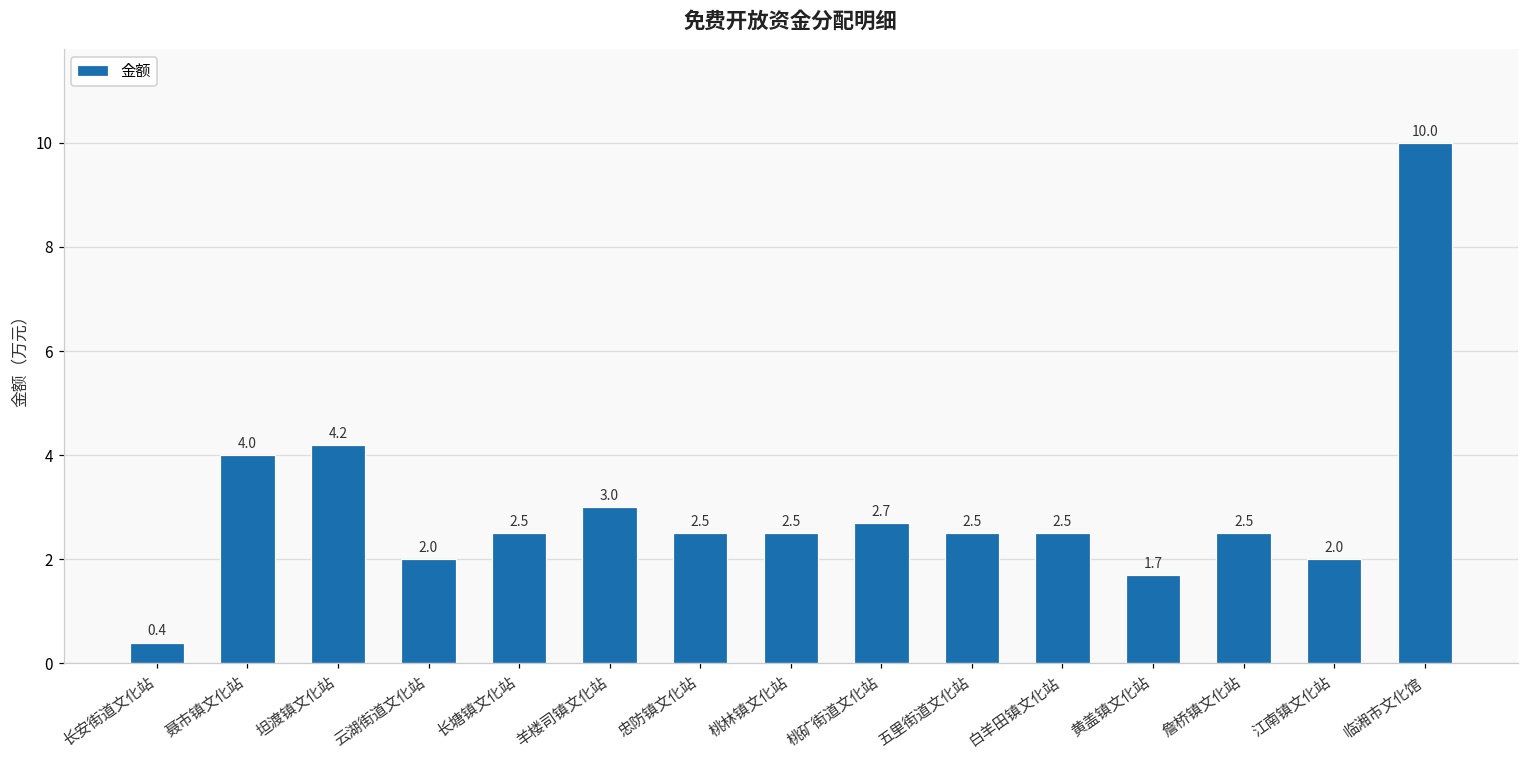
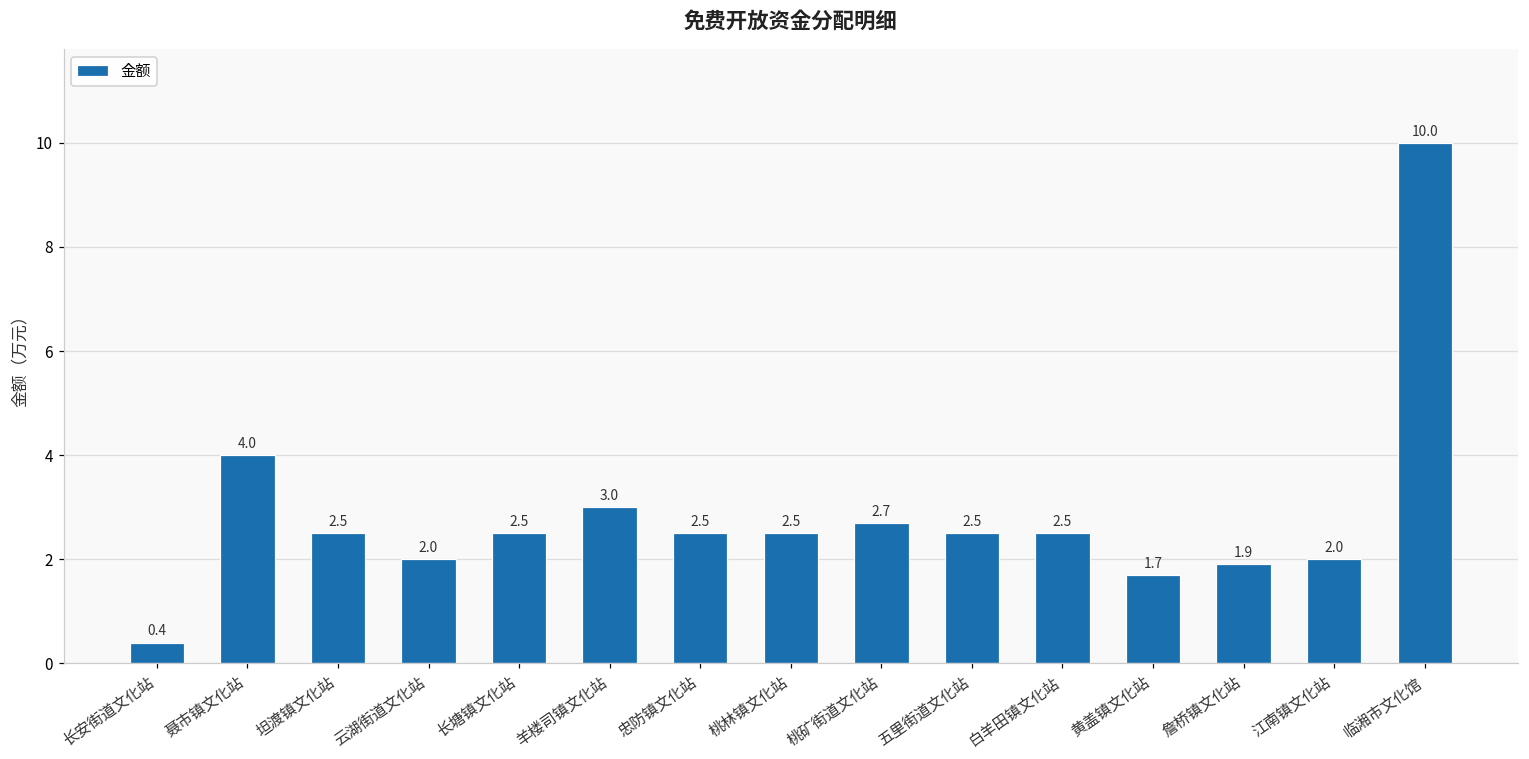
坦渡镇文化站: 4.2 -> 2.5
詹桥镇文化站: 2.5 -> 1.9
